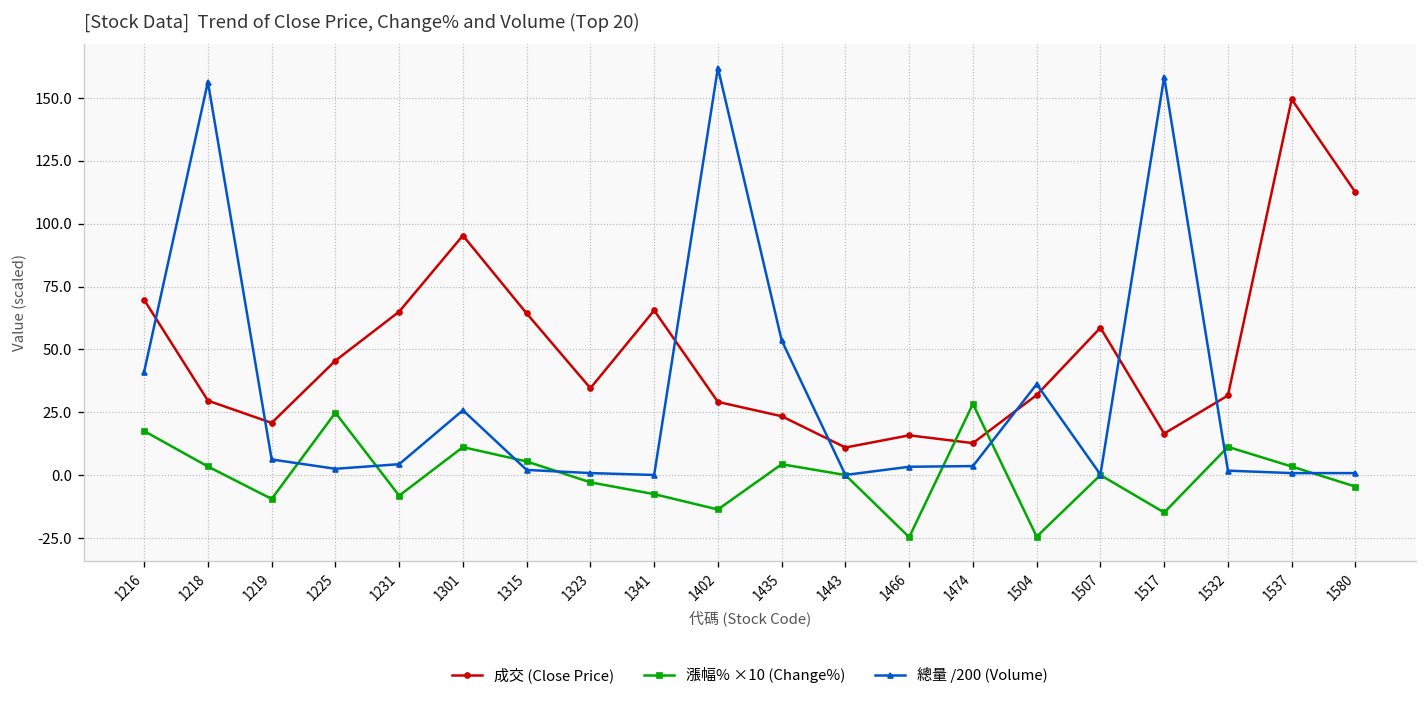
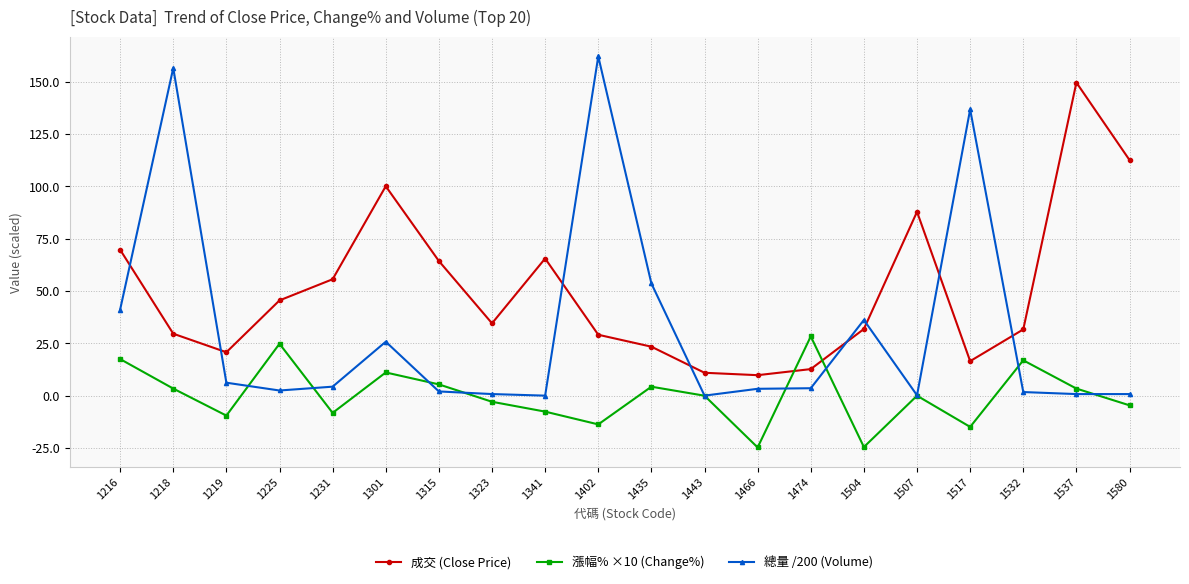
成交 (Close Price), 1231: 65 -> 56
成交 (Close Price), 1301: 95 -> 100
成交 (Close Price), 1466: 16 -> 10
成交 (Close Price), 1507: 59 -> 88
總量 /200 (Volume), 1517: 158 -> 137
漲幅% ×10 (Change%), 1532: 11 -> 17
